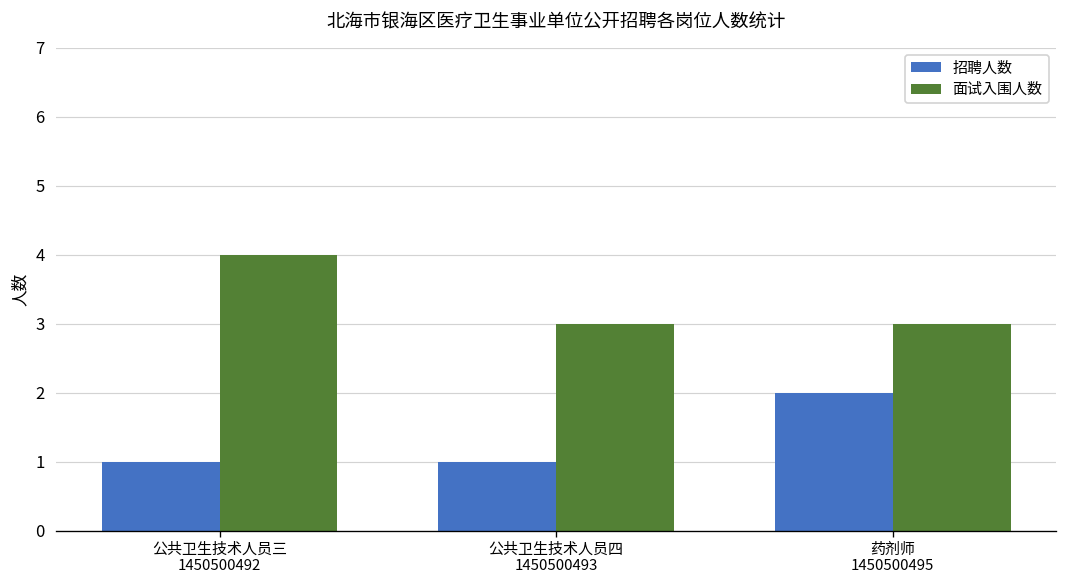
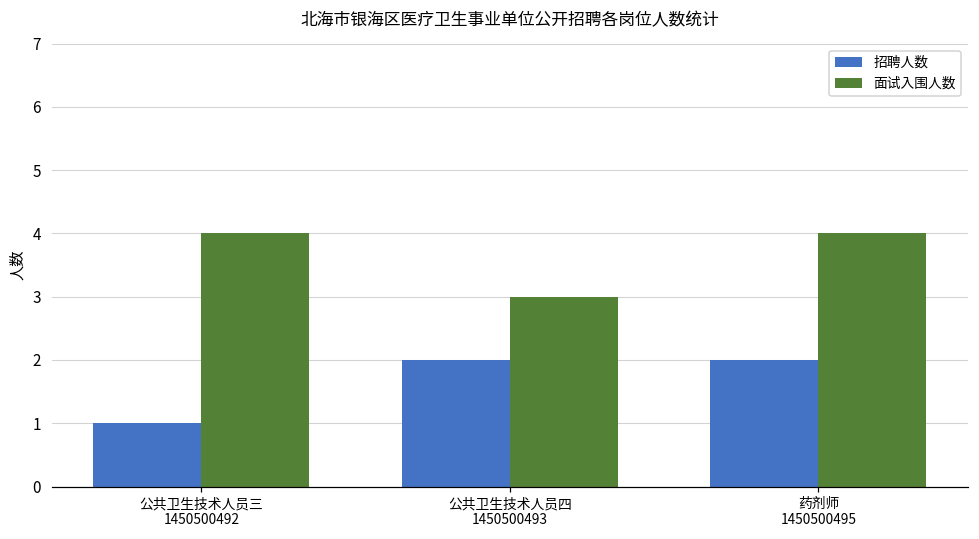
招聘人数, 公共卫生技术人员四 1450500493: 1 -> 2
面试入围人数, 药剂师 1450500495: 3 -> 4
